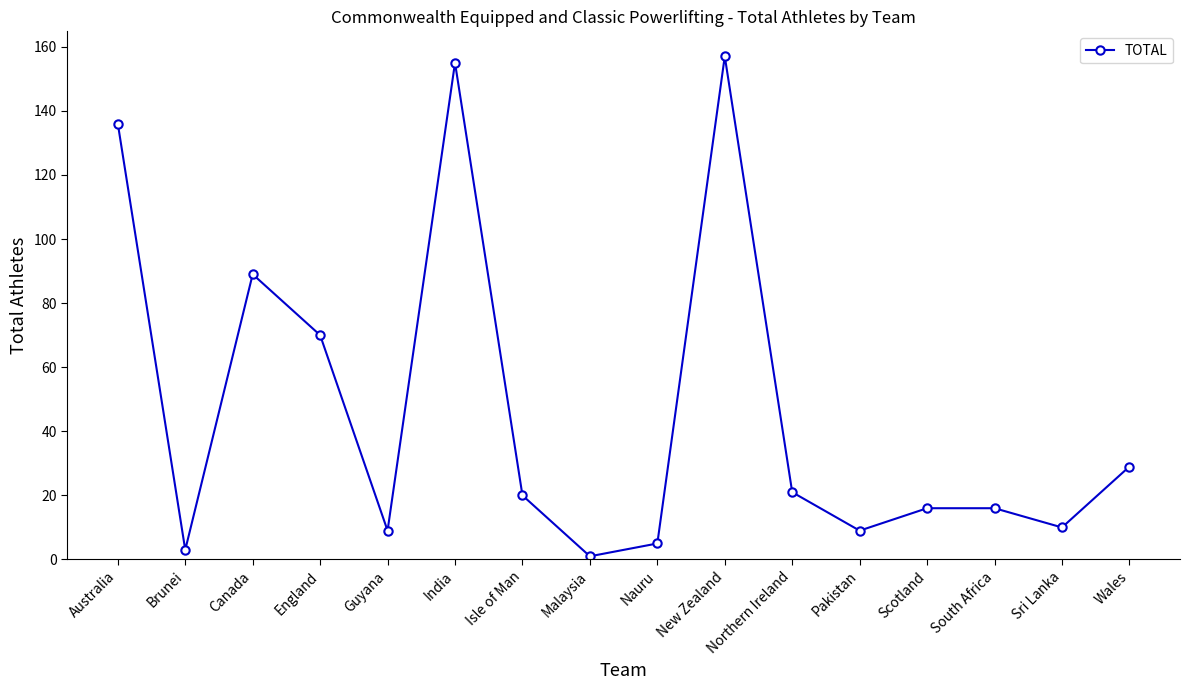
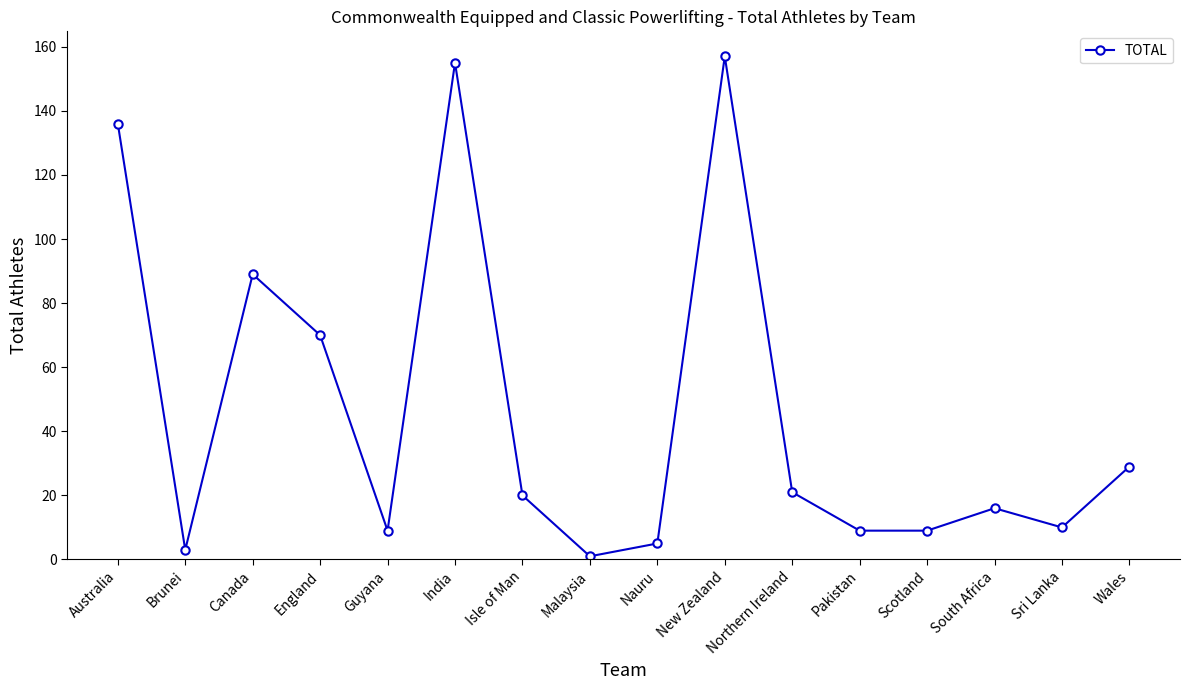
Scotland: 16 -> 9
